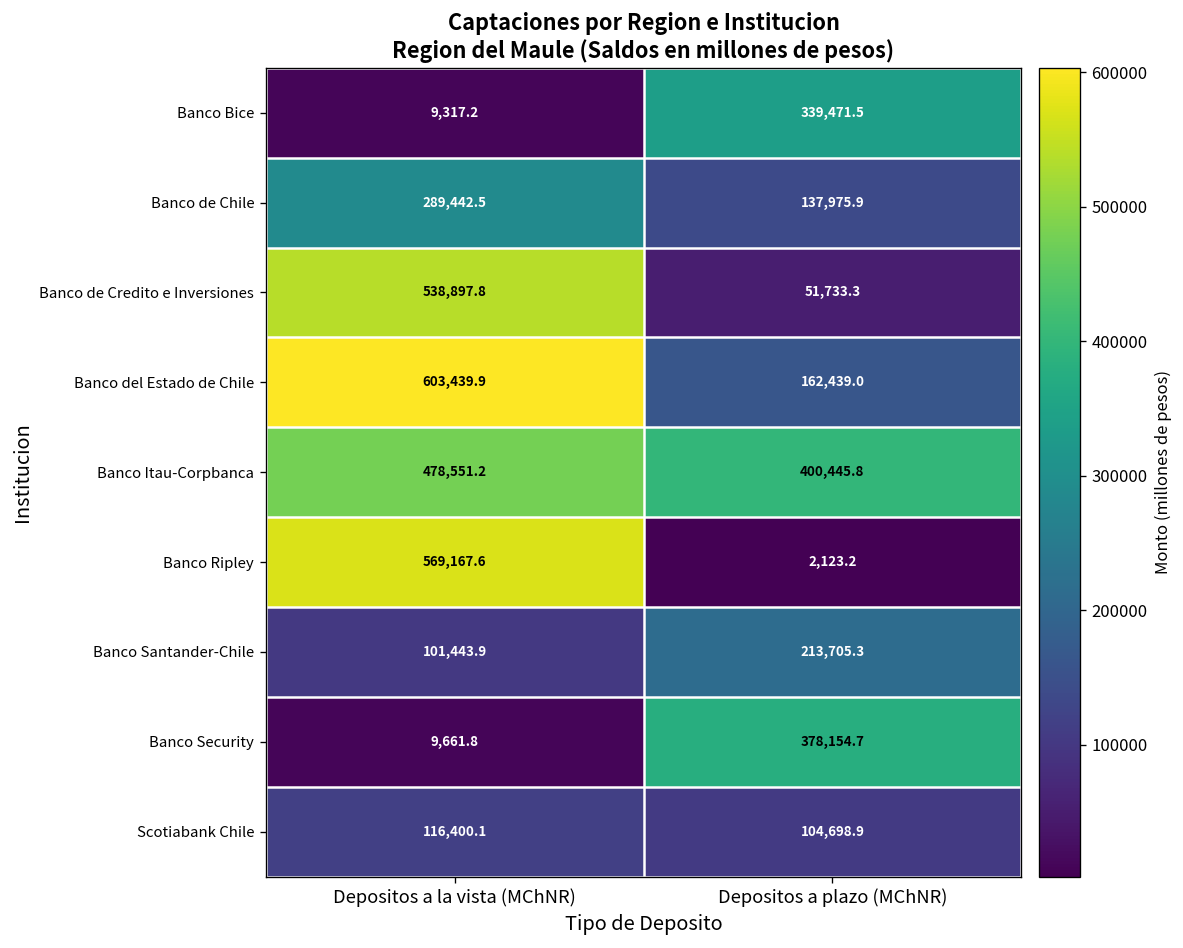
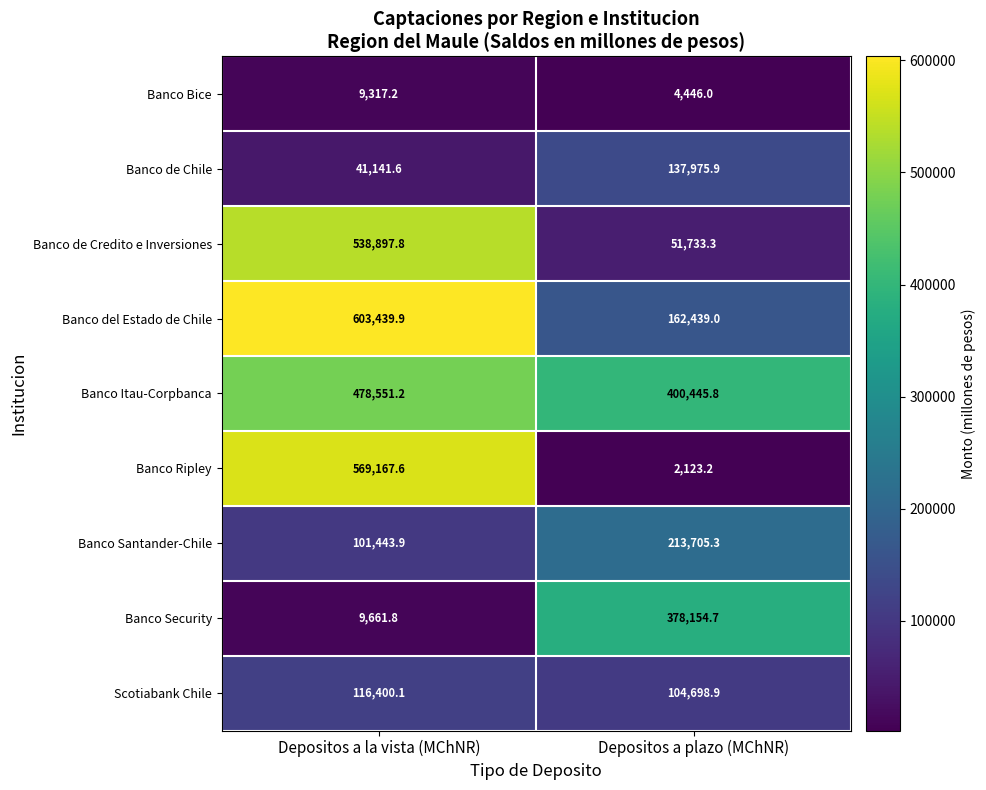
Banco Bice, Depositos a plazo (MChNR): 339,471.5 -> 4,446.0
Banco de Chile, Depositos a la vista (MChNR): 289,442.5 -> 41,141.6
